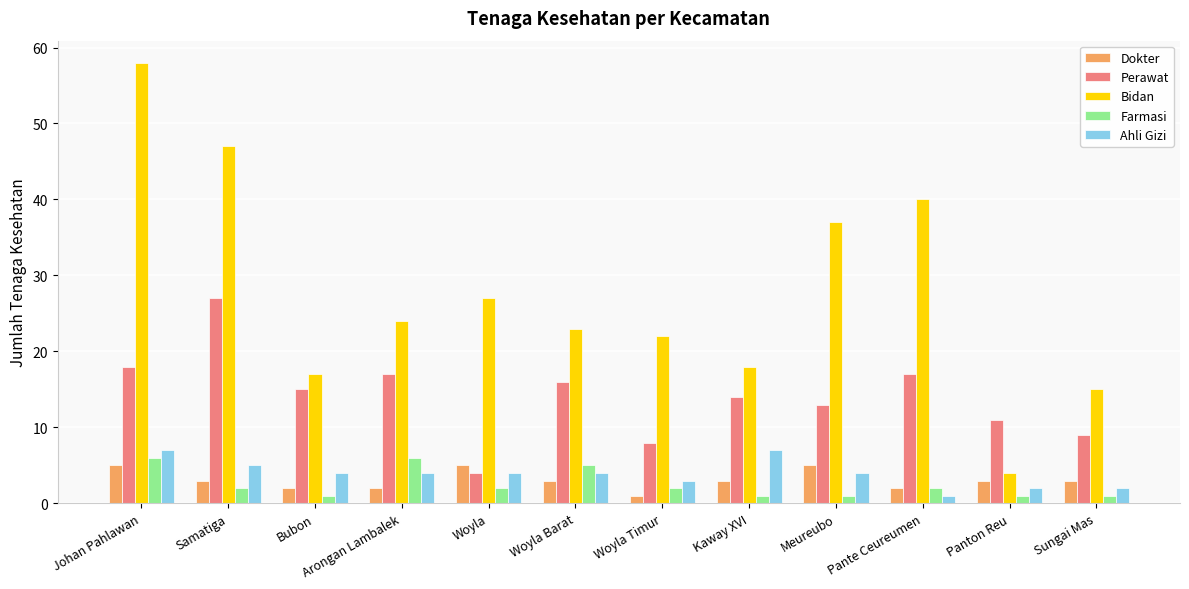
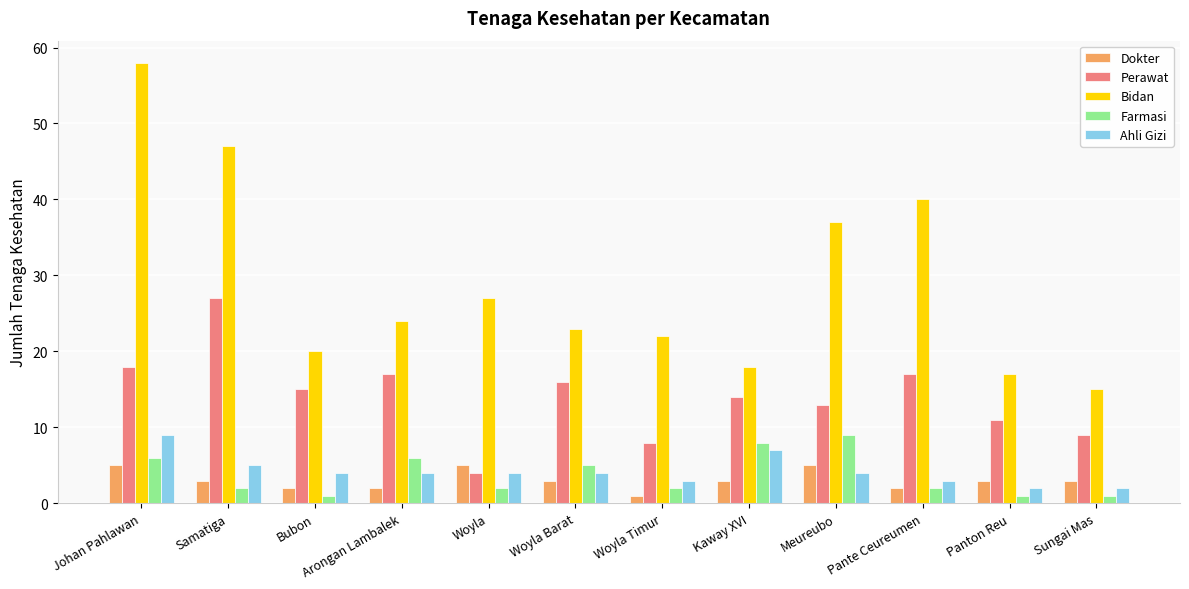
Ahli Gizi, Johan Pahlawan: 7 -> 9
Bidan, Bubon: 17 -> 20
Farmasi, Kaway XVI: 1 -> 8
Farmasi, Meureubo: 1 -> 9
Ahli Gizi, Pante Ceureumen: 1 -> 3
Bidan, Panton Reu: 4 -> 17
